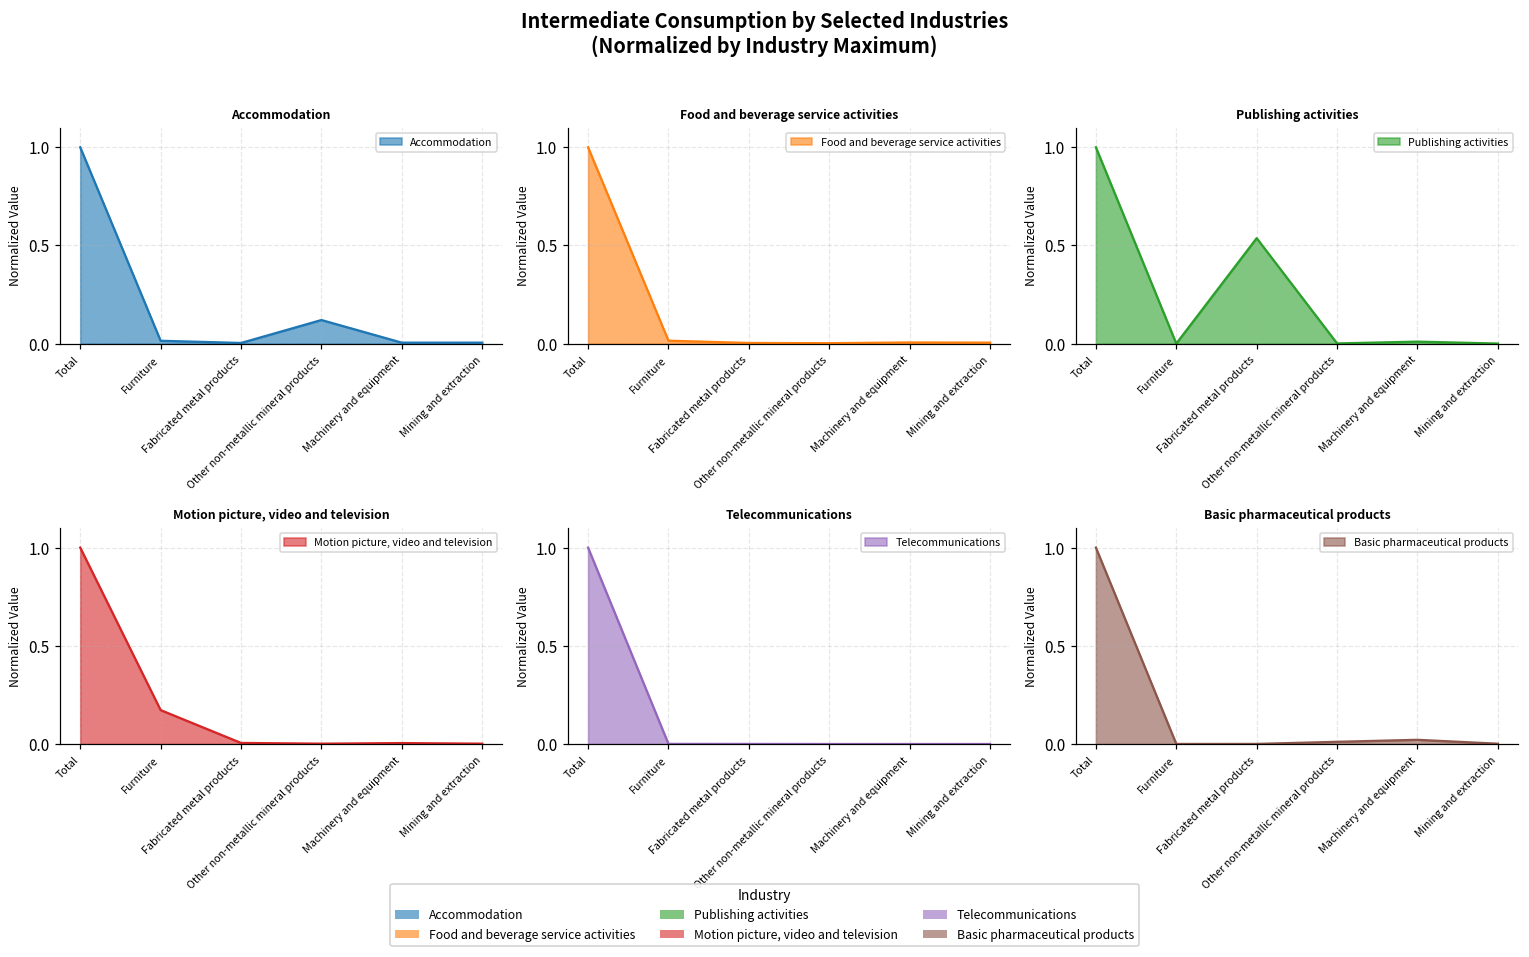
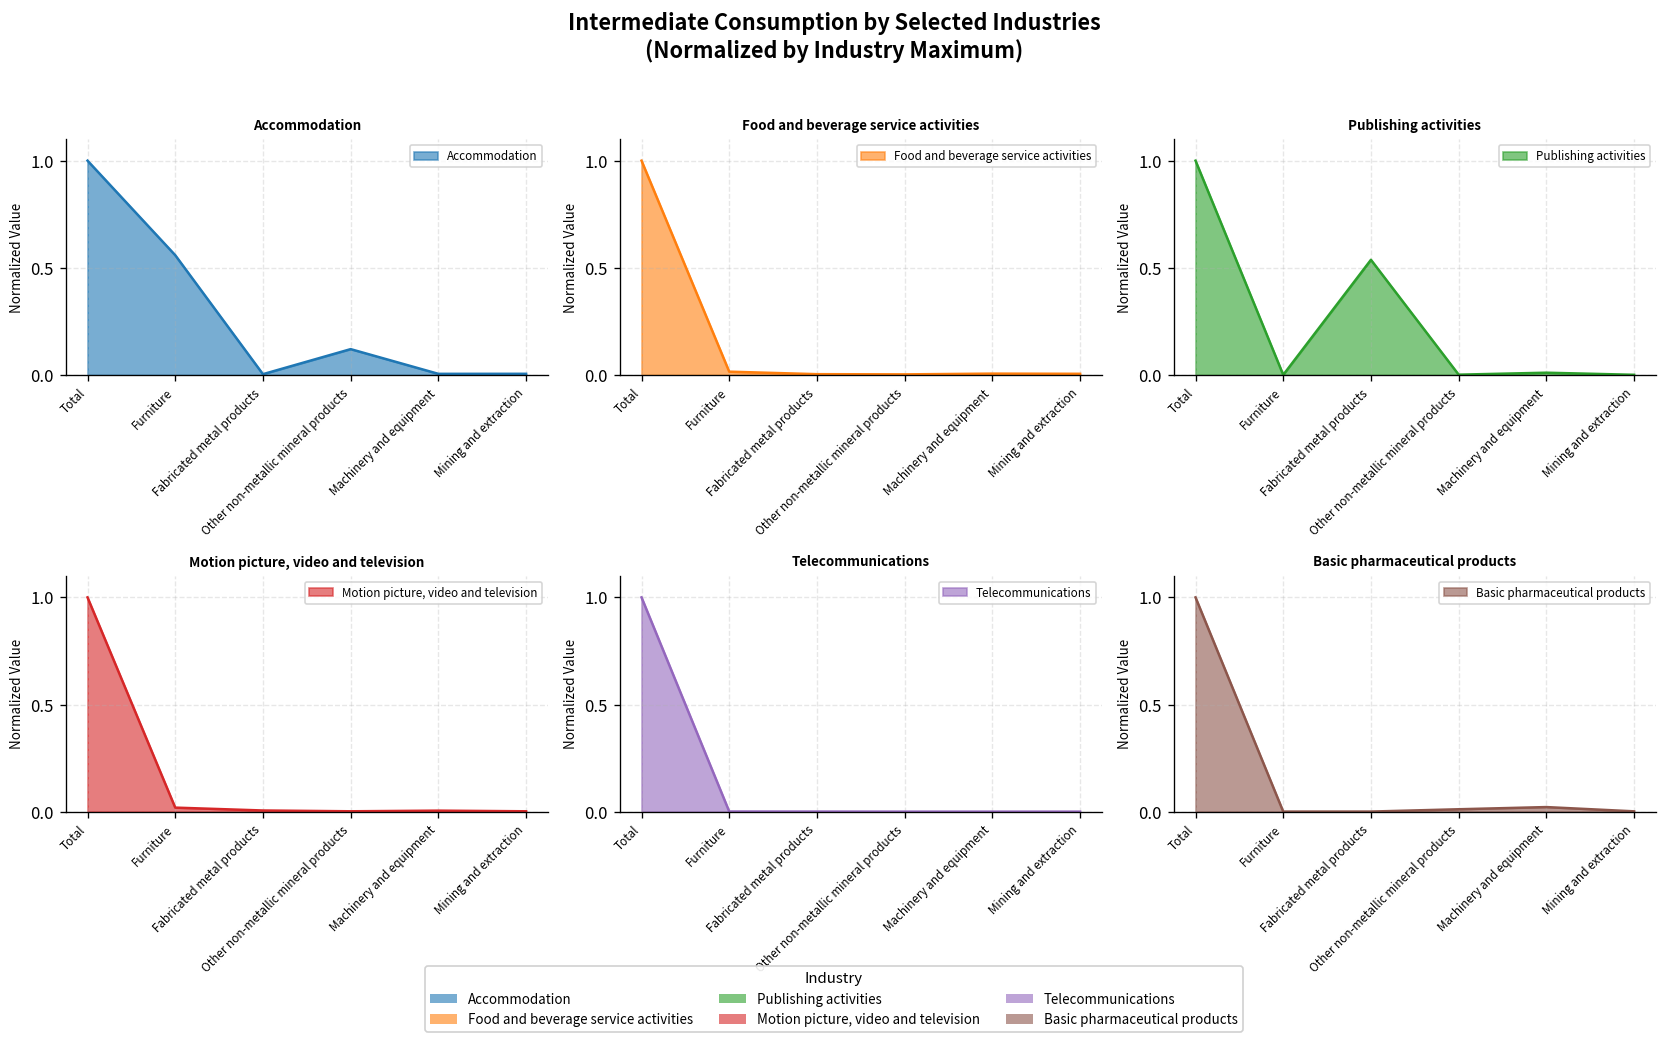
Accommodation, Furniture: 0.01 -> 0.56
Motion picture, video and television, Furniture: 0.17 -> 0.02
